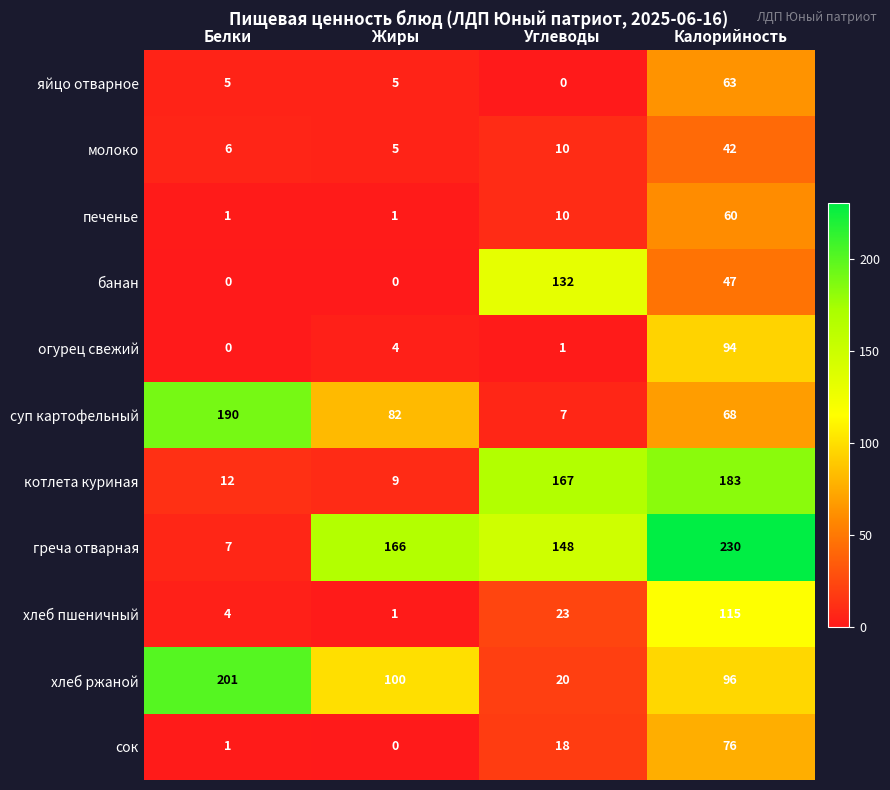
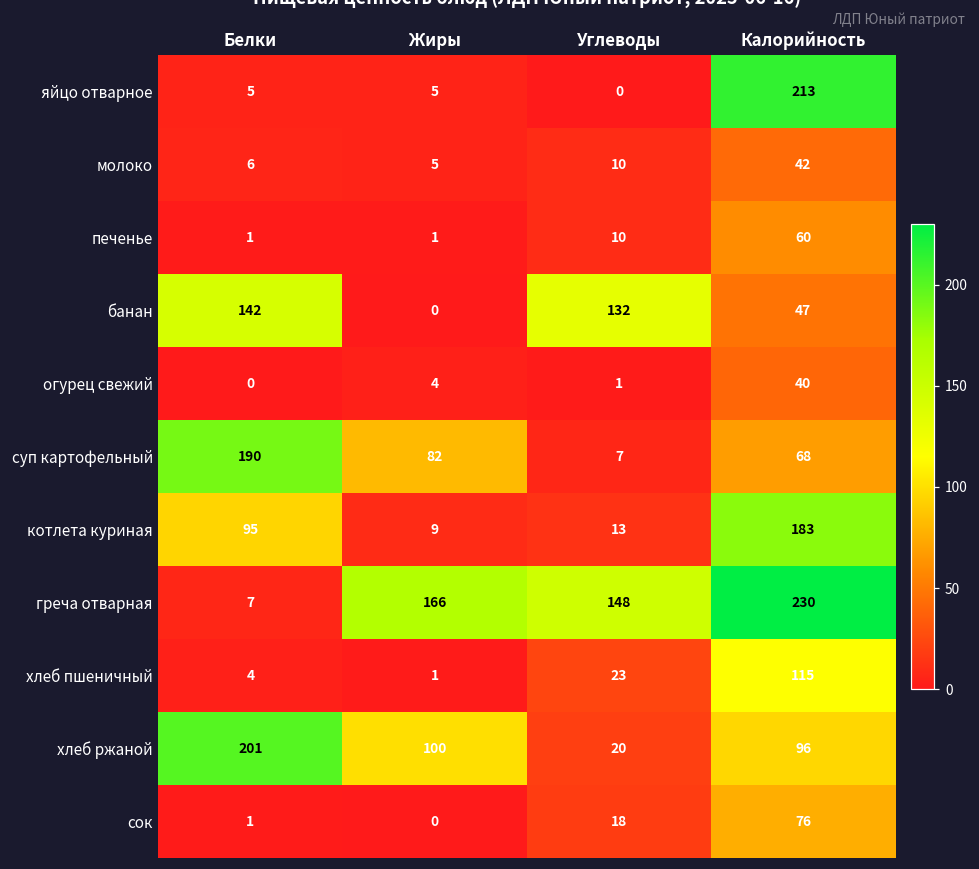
яйцо отварное, Калорийность: 63 -> 213
банан, Белки: 0 -> 142
огурец свежий, Калорийность: 94 -> 40
котлета куриная, Белки: 12 -> 95
котлета куриная, Углеводы: 167 -> 13
